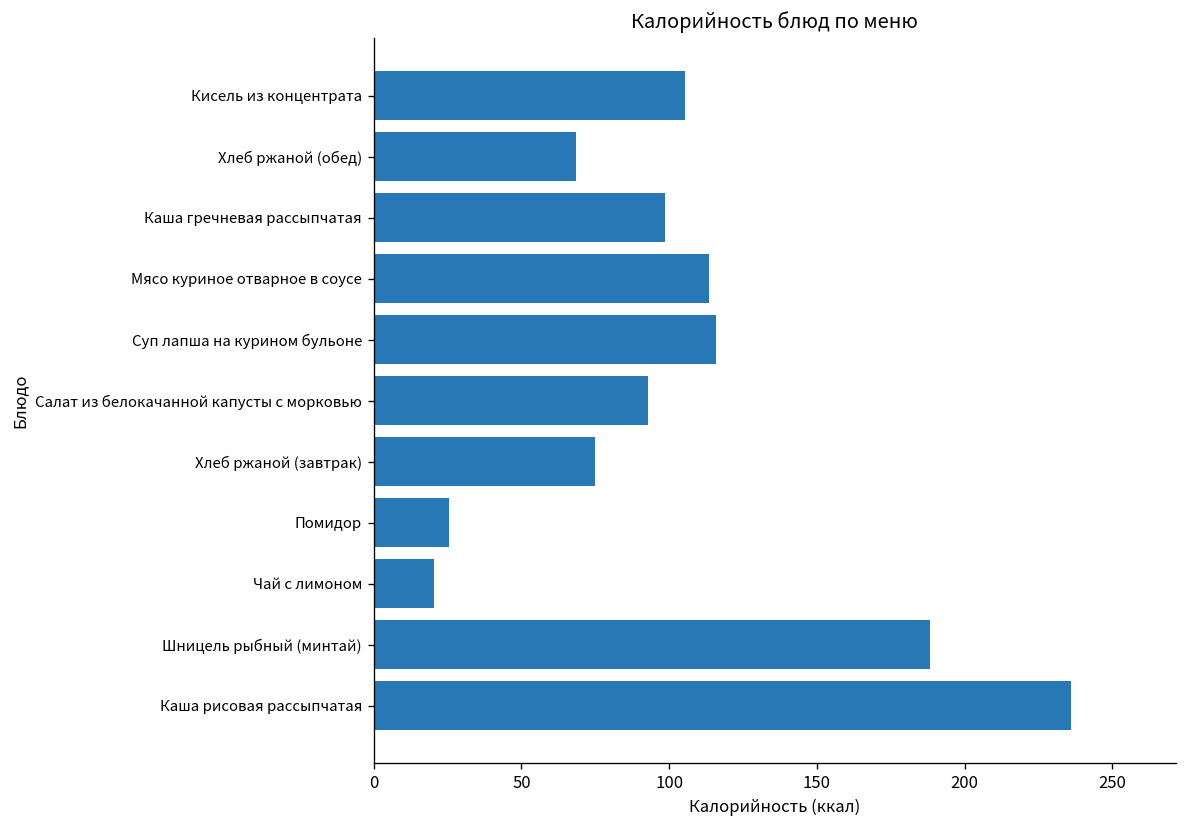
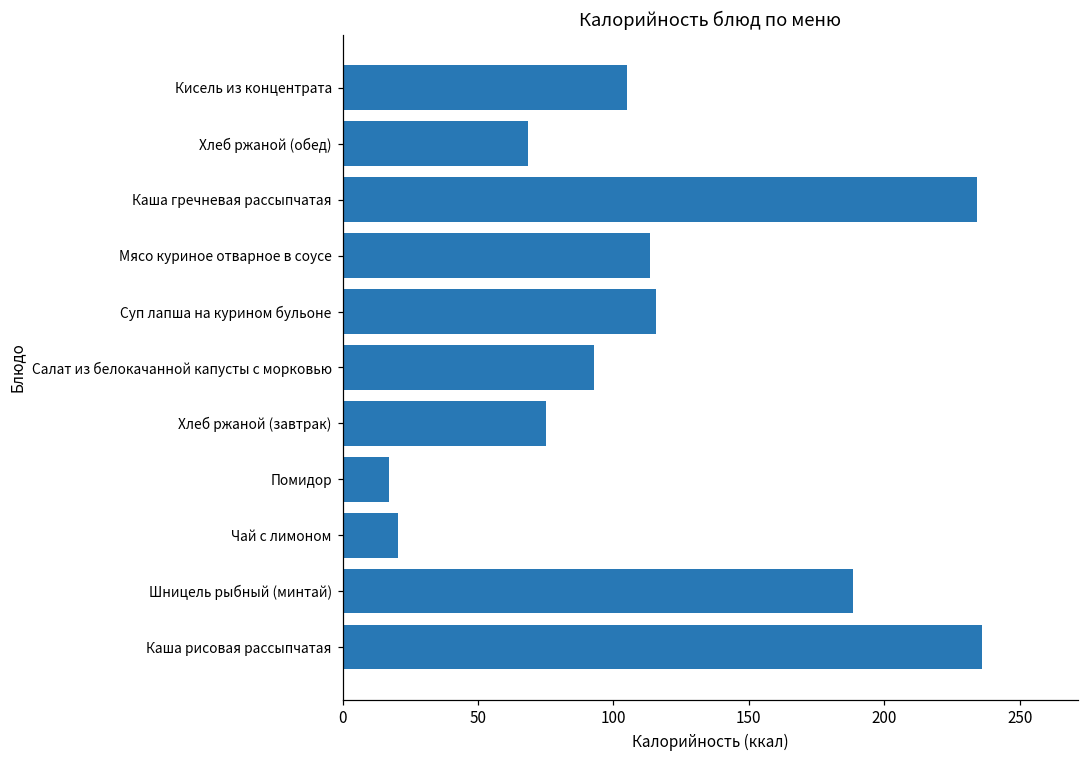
Каша гречневая рассыпчатая: 99 -> 234
Помидор: 25 -> 17
